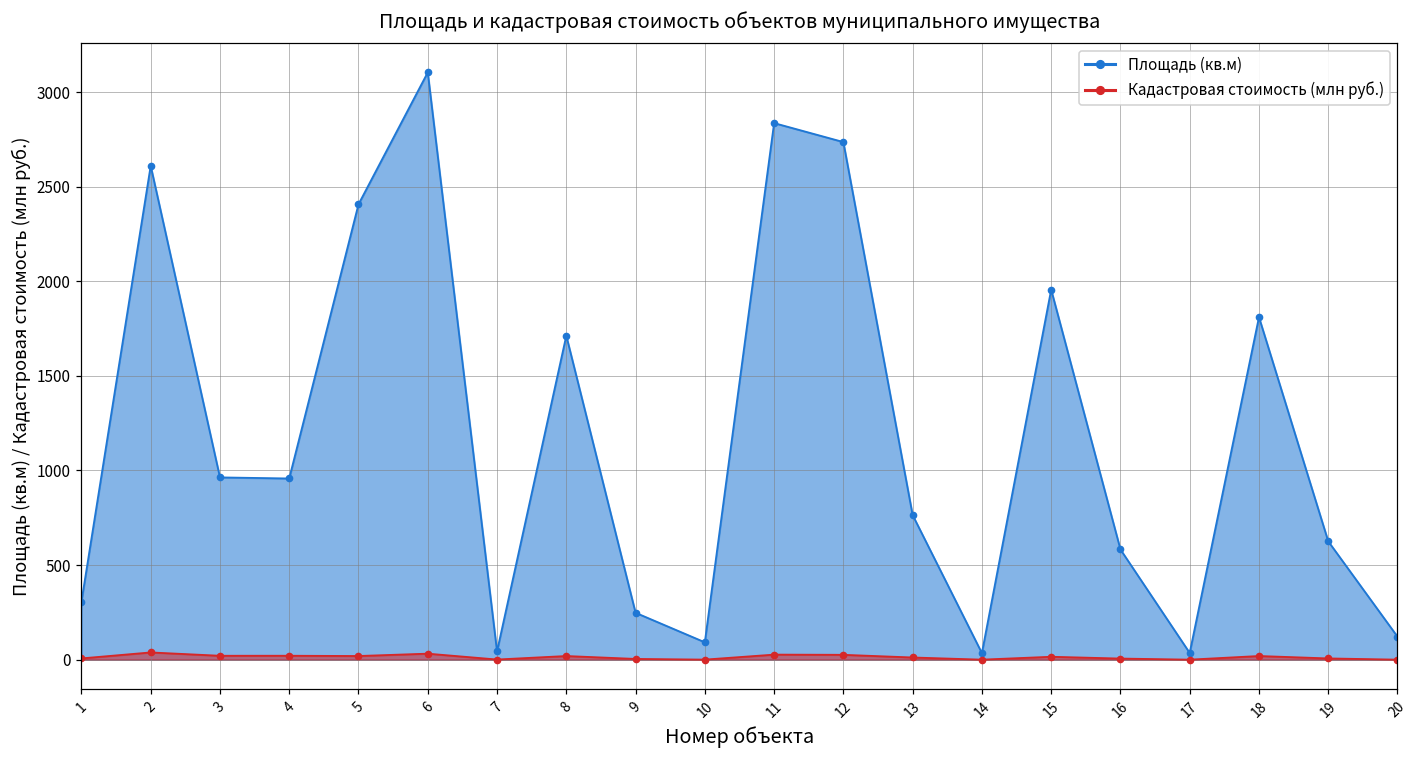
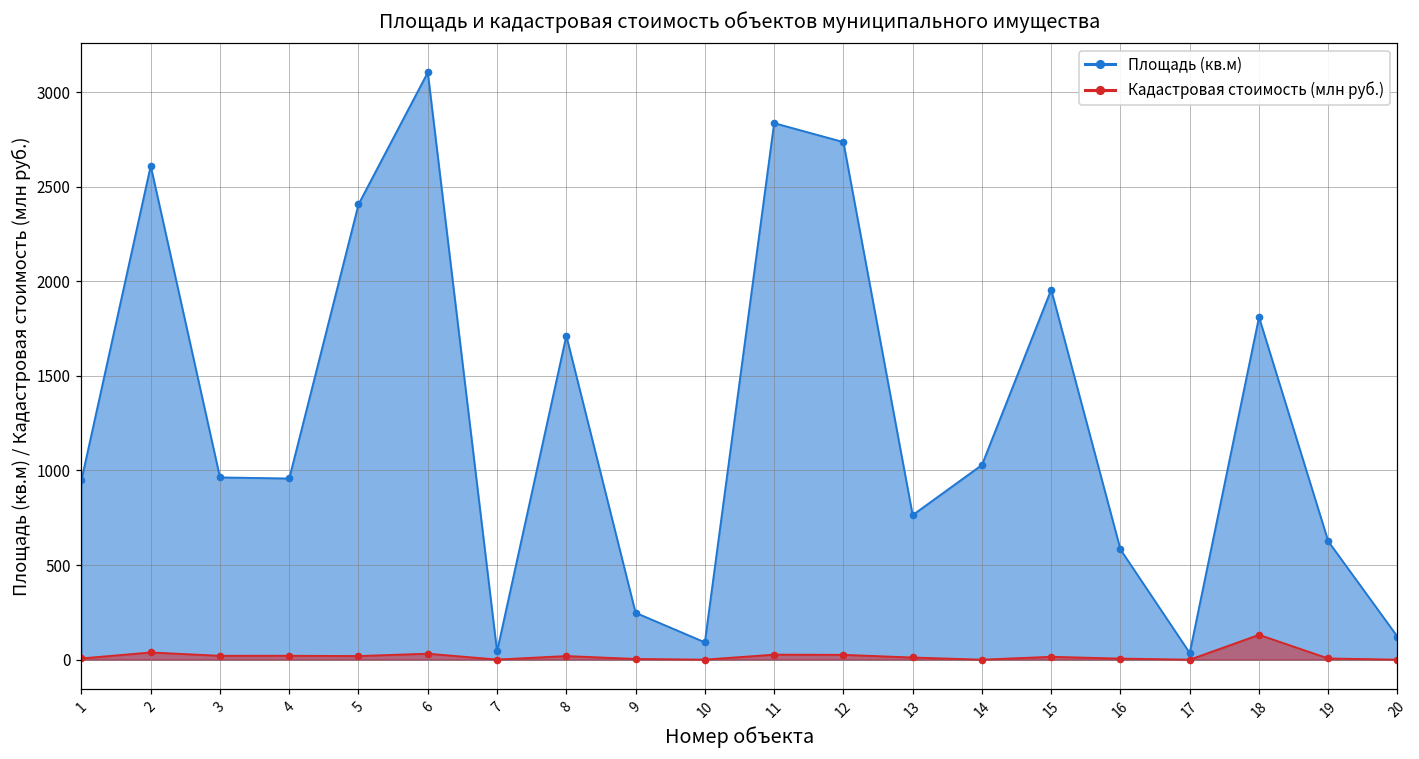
Площадь (кв.м), 1: 310 -> 950
Площадь (кв.м), 14: 30 -> 1030
Кадастровая стоимость (млн руб.), 18: 20 -> 130
